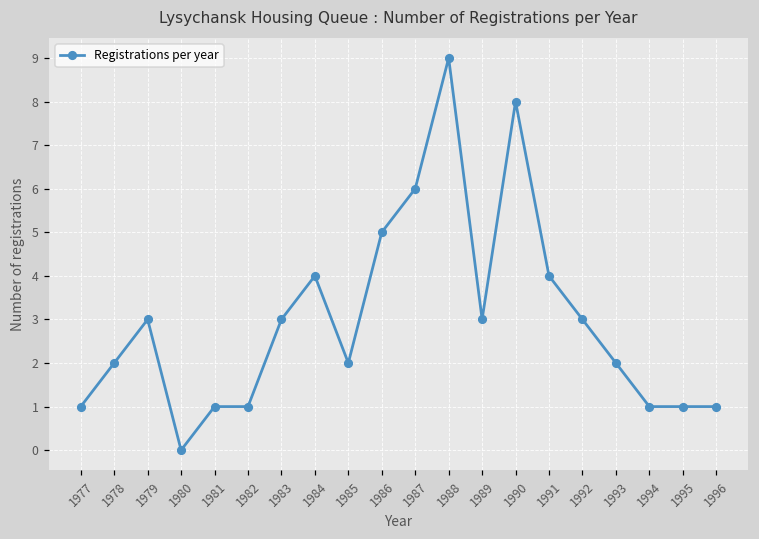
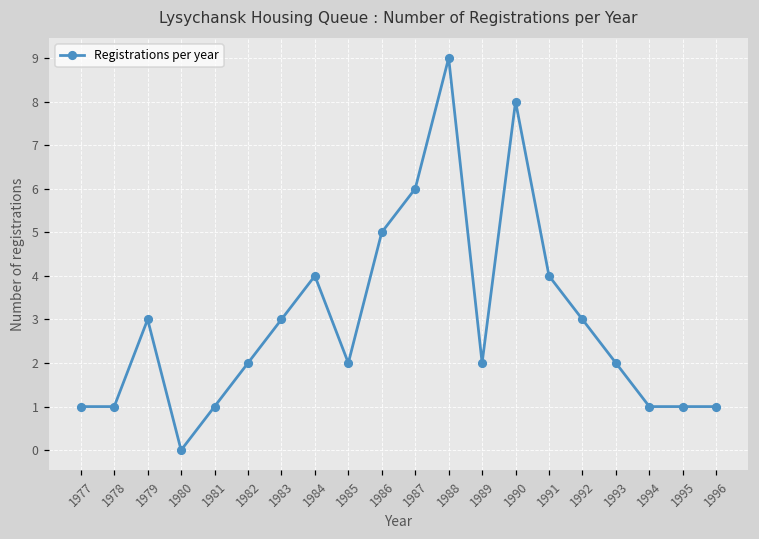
1978: 2 -> 1
1982: 1 -> 2
1989: 3 -> 2
